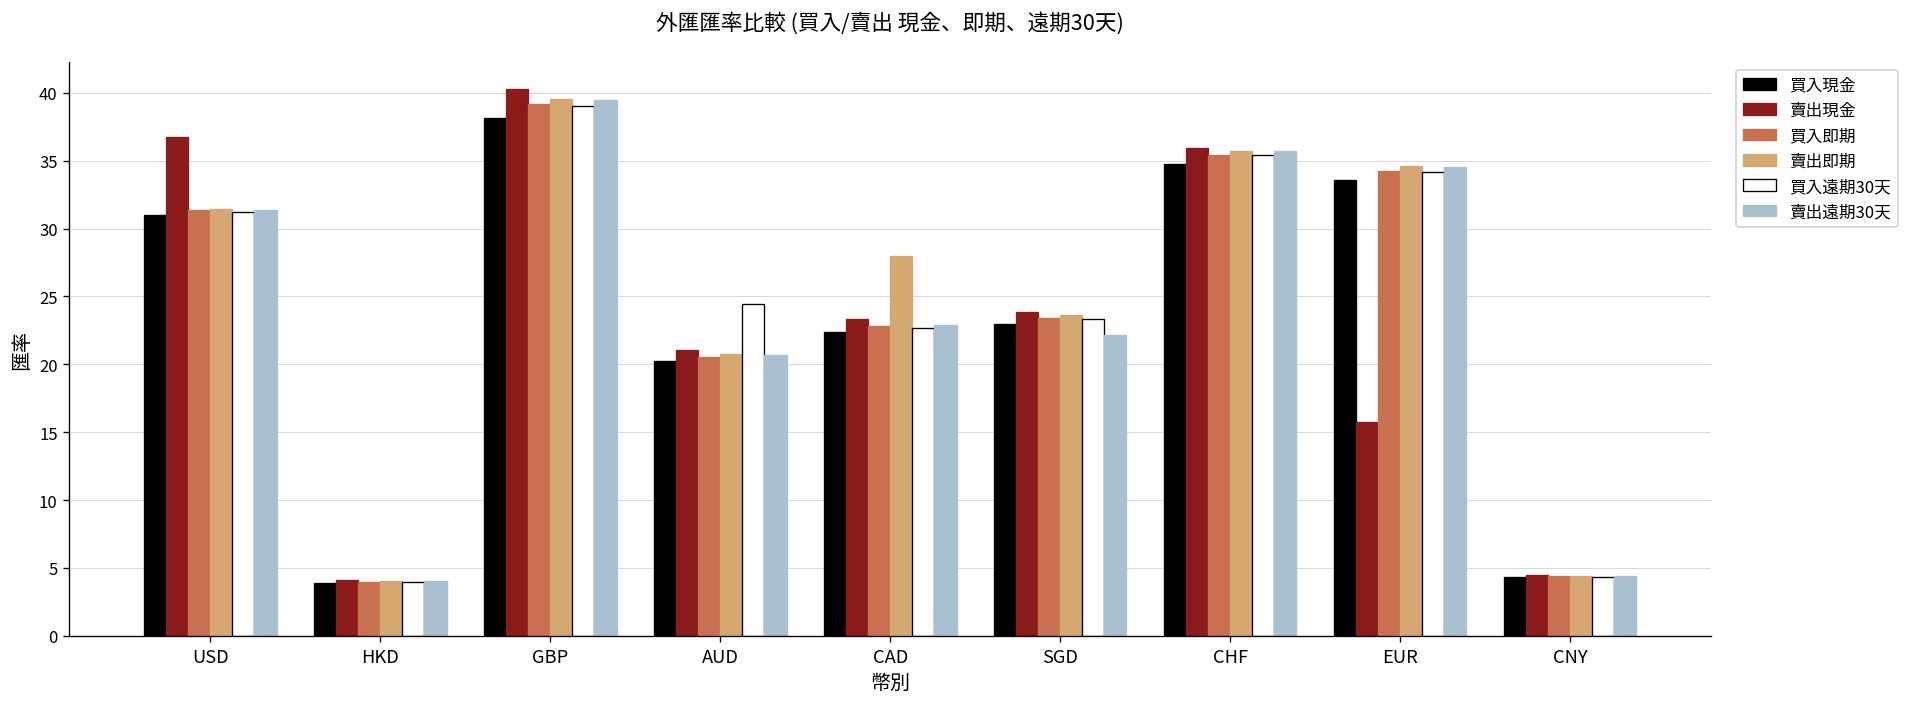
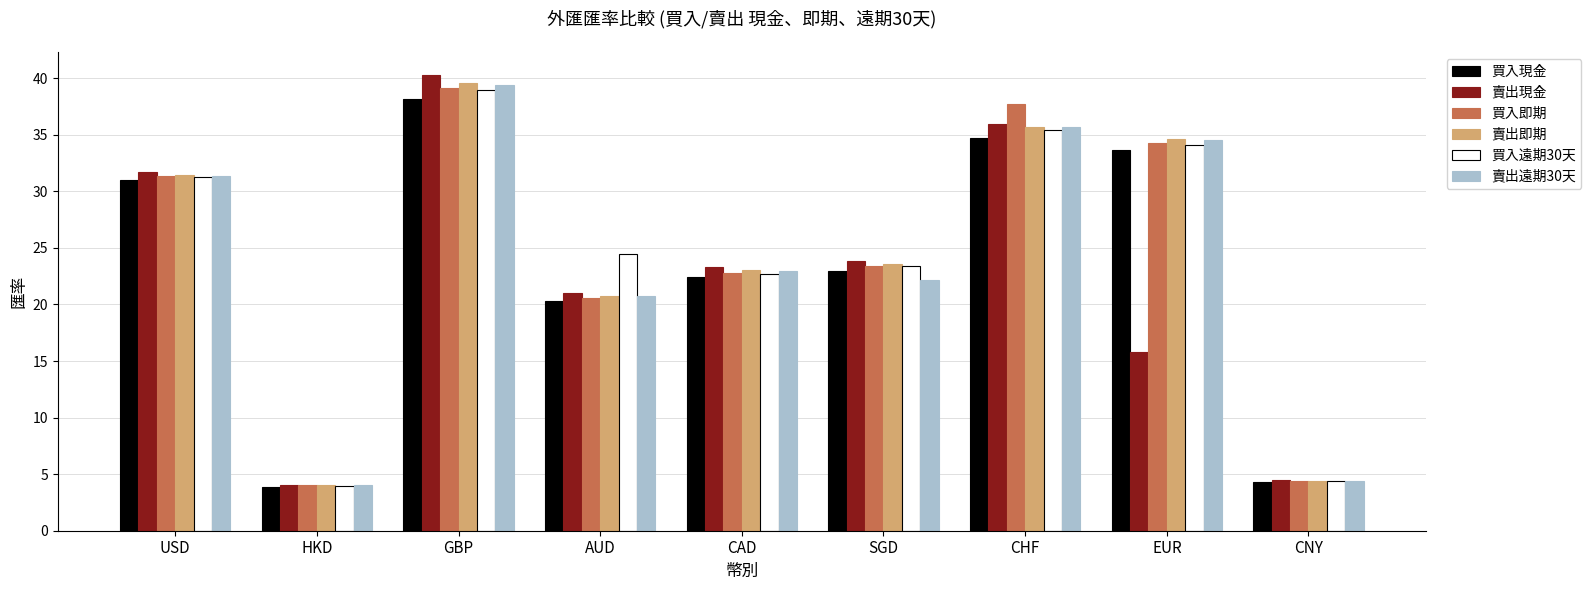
賣出現金, USD: 36.8 -> 31.7
賣出即期, CAD: 28 -> 23
買入即期, CHF: 35.4 -> 37.7
